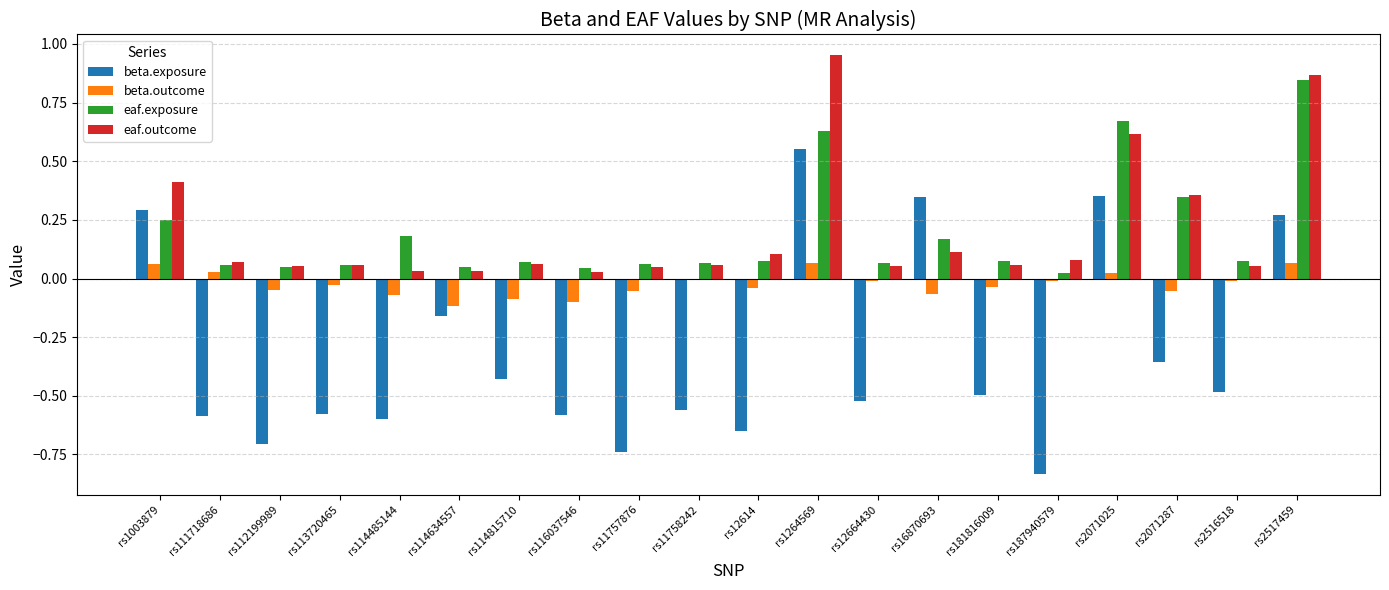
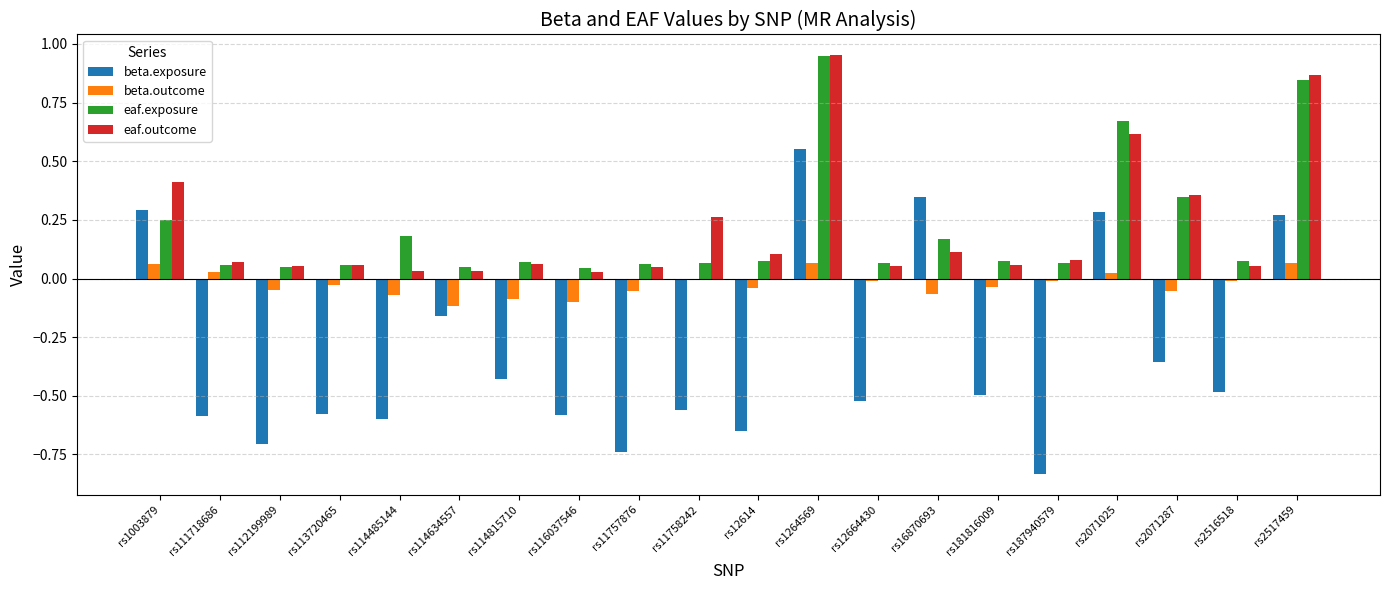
eaf.outcome, rs11758242: 0.06 -> 0.26
eaf.exposure, rs1264569: 0.63 -> 0.95
eaf.exposure, rs187940579: 0.02 -> 0.07
beta.exposure, rs2071025: 0.35 -> 0.28
